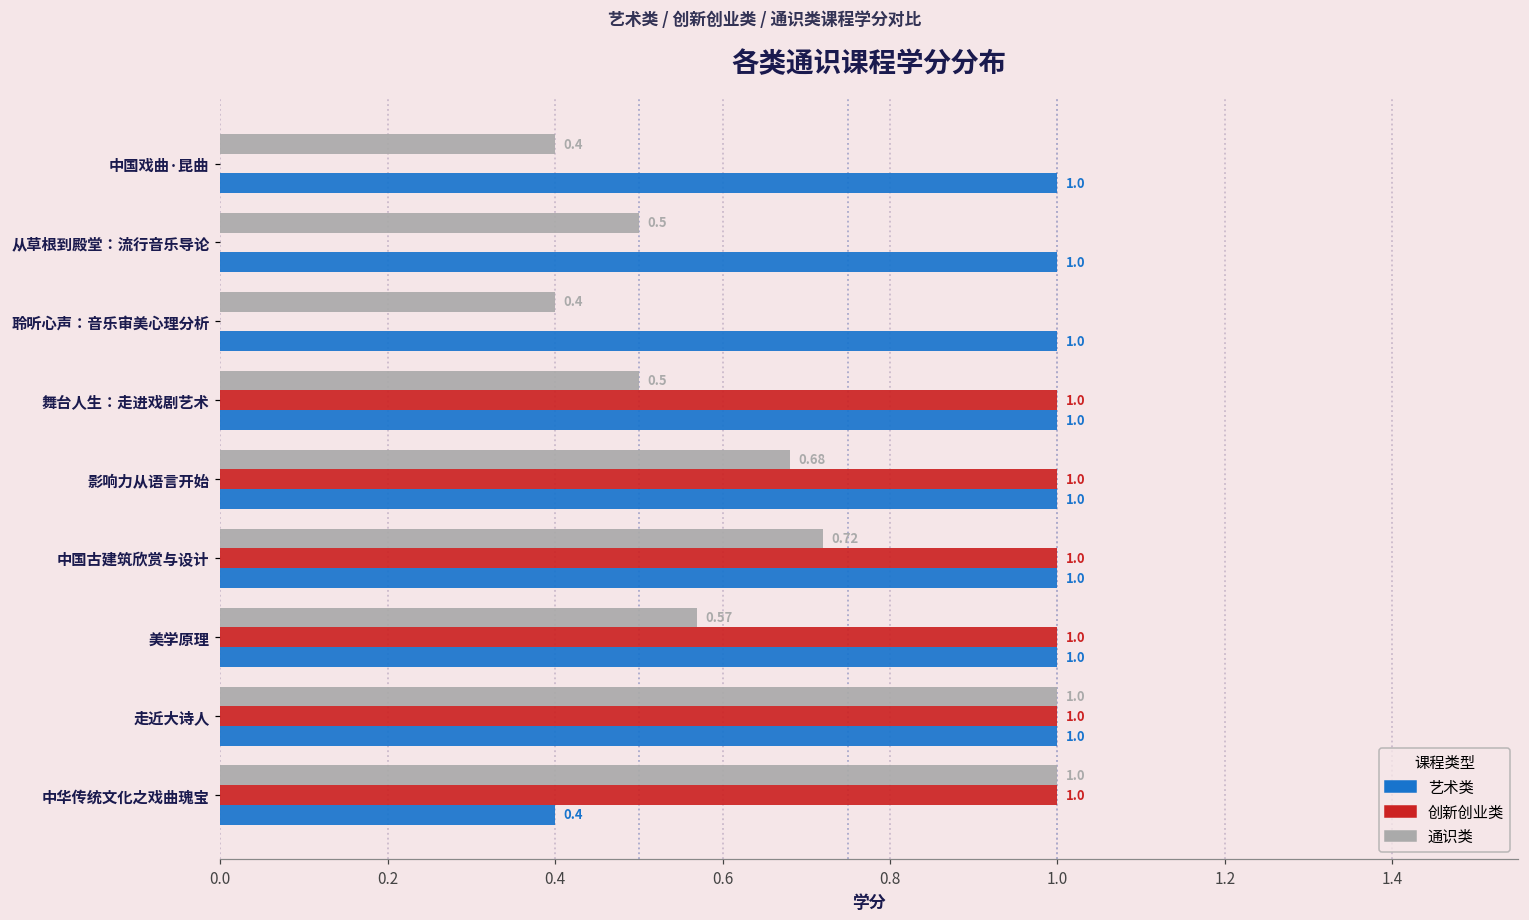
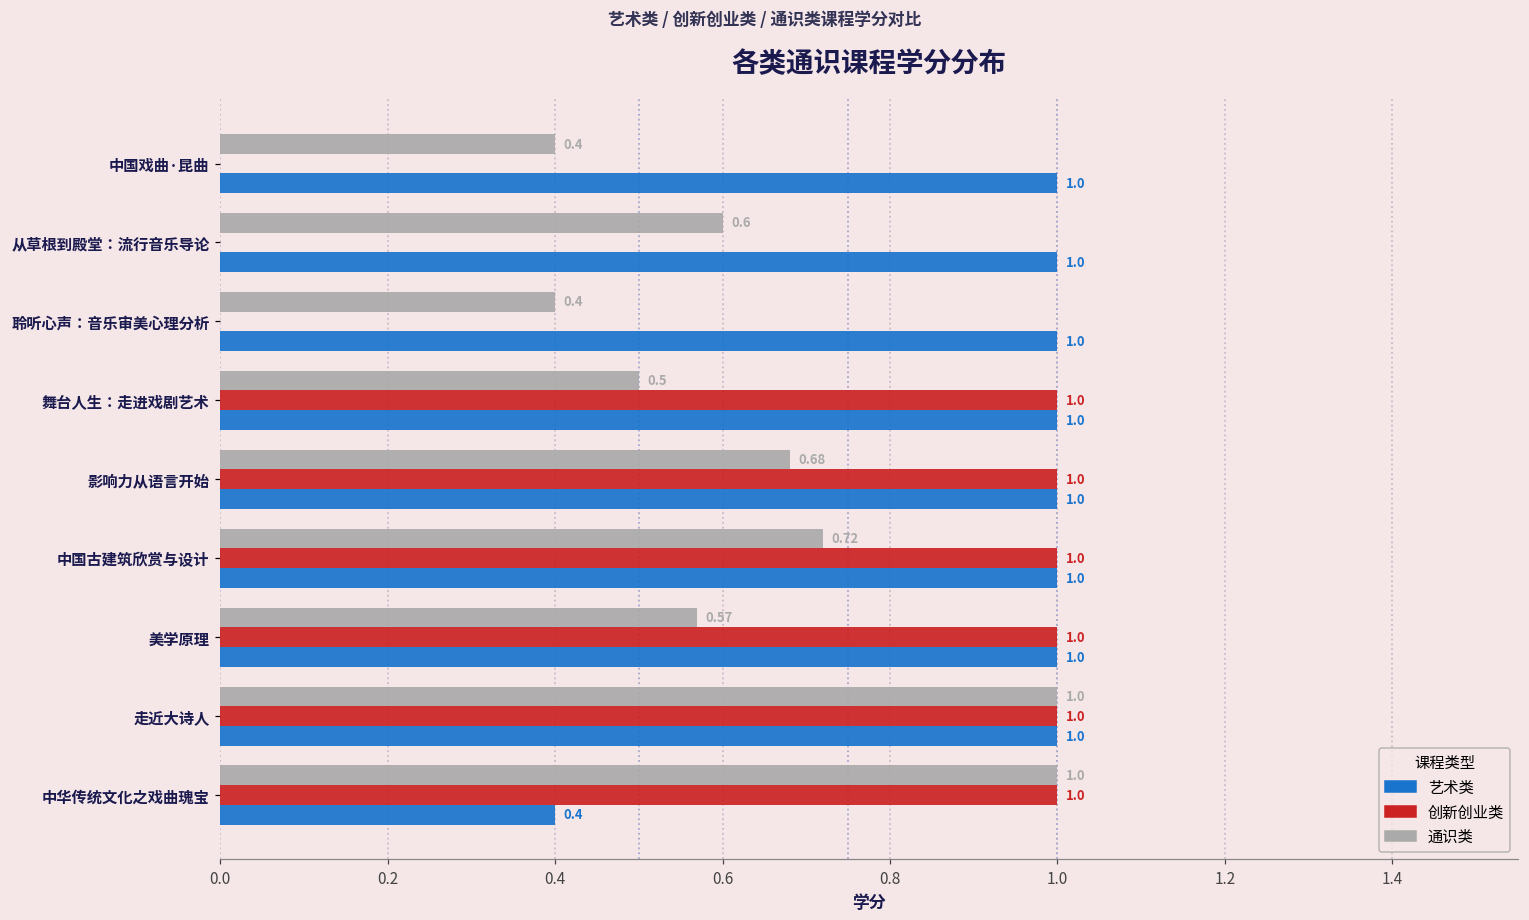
通识类, 从草根到殿堂：流行音乐导论: 0.5 -> 0.6
